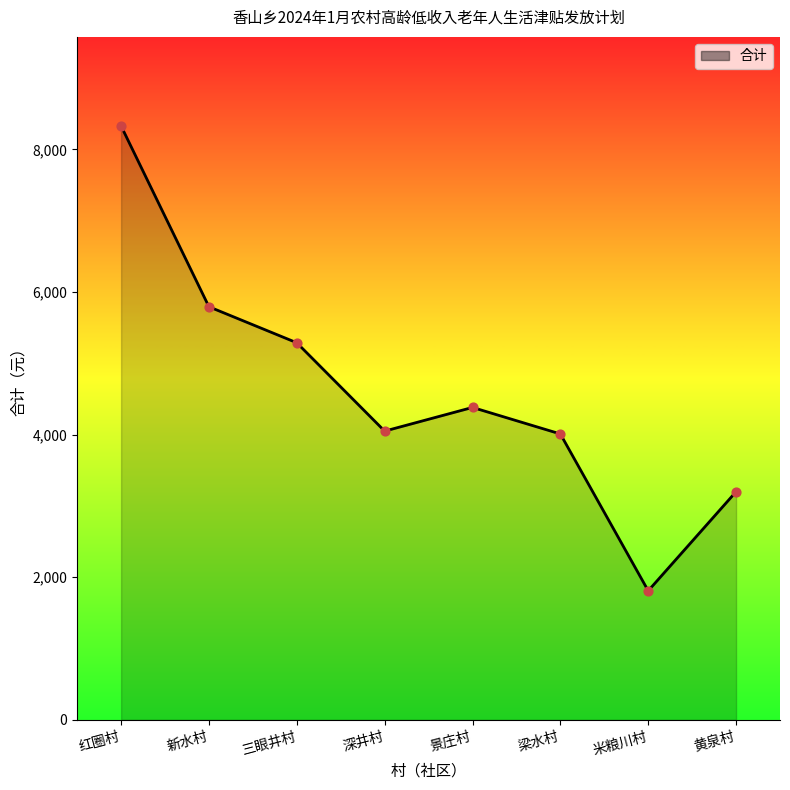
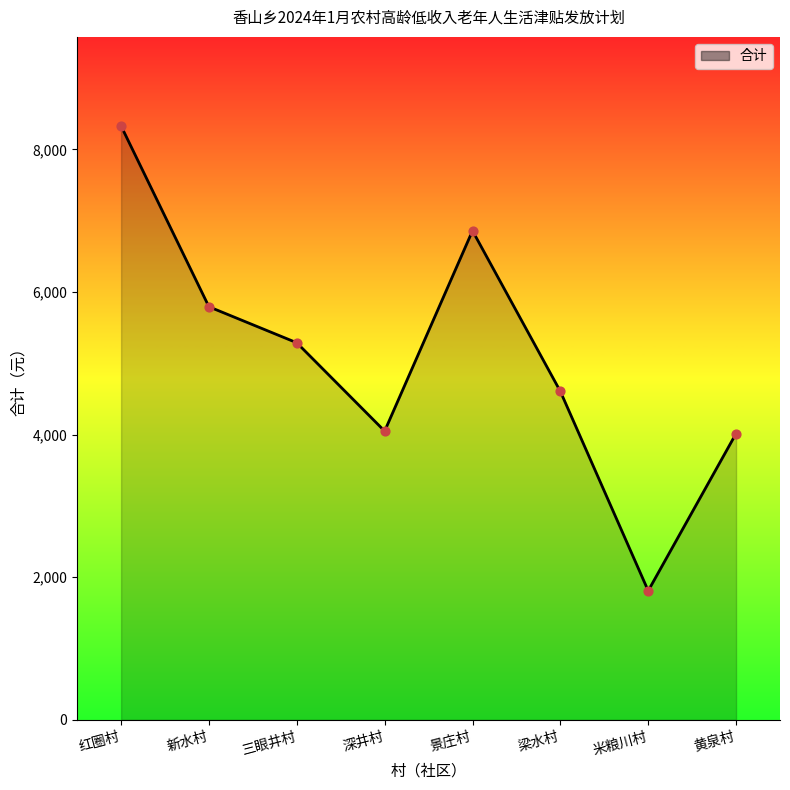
景庄村: 4,400 -> 6,900
梁水村: 4,000 -> 4,600
黄泉村: 3,200 -> 4,000
